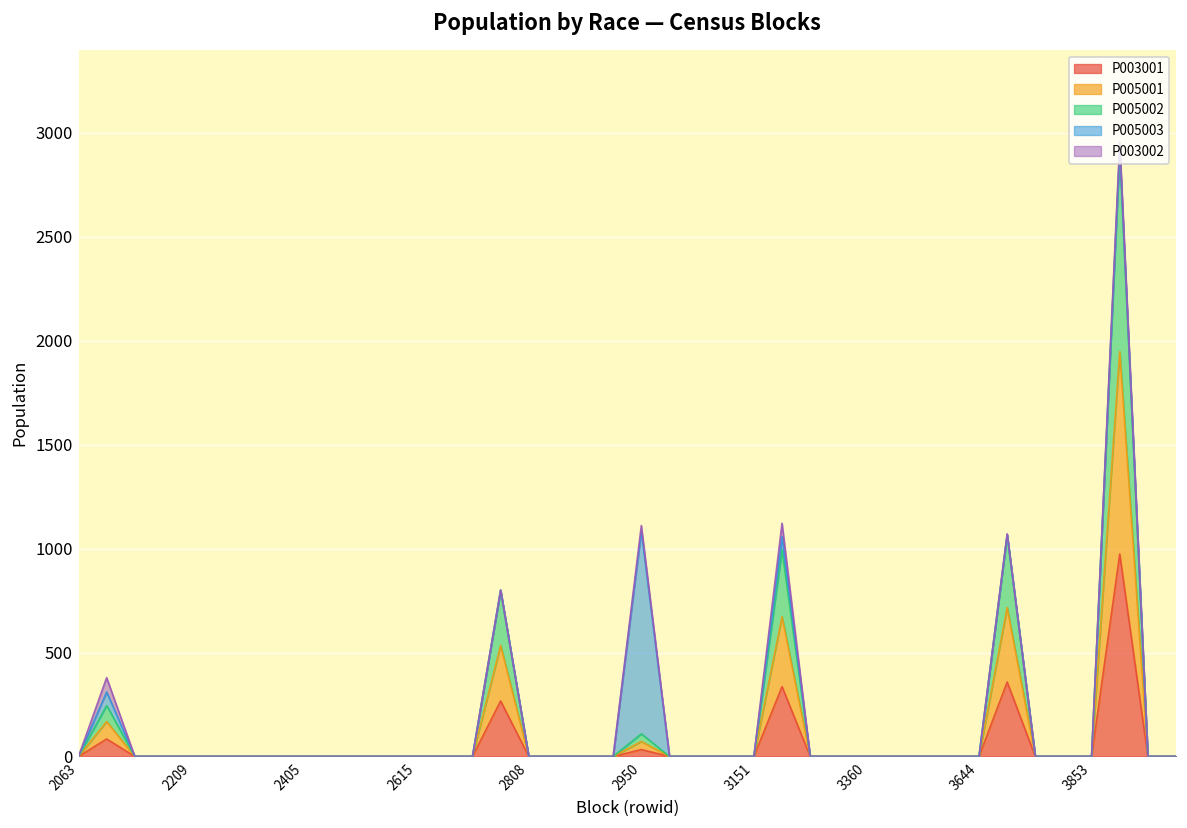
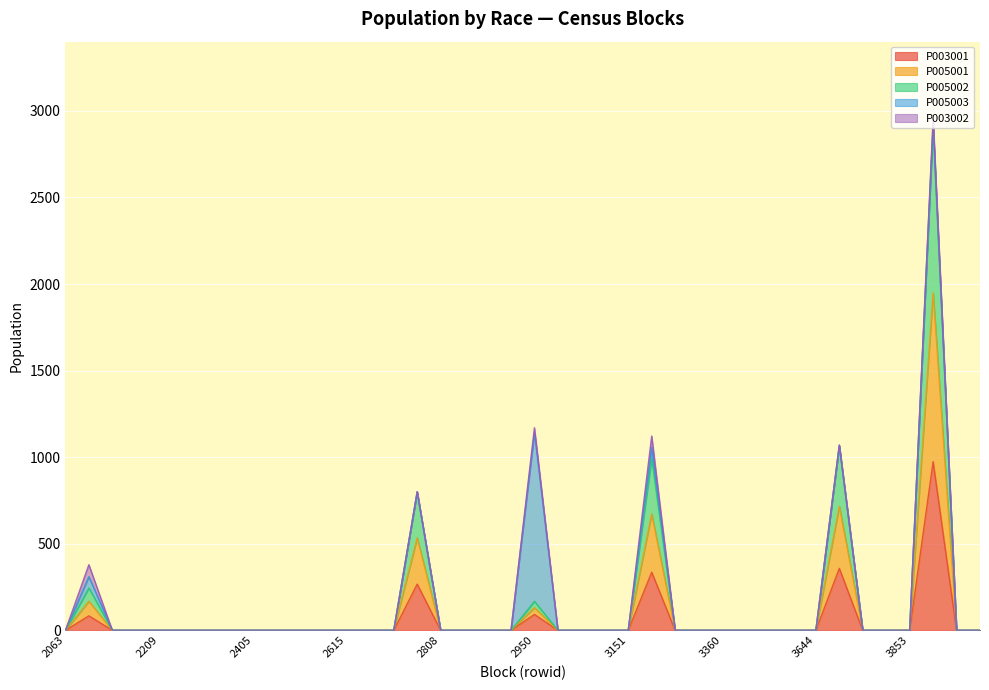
P003001, 2950: 30 -> 90
